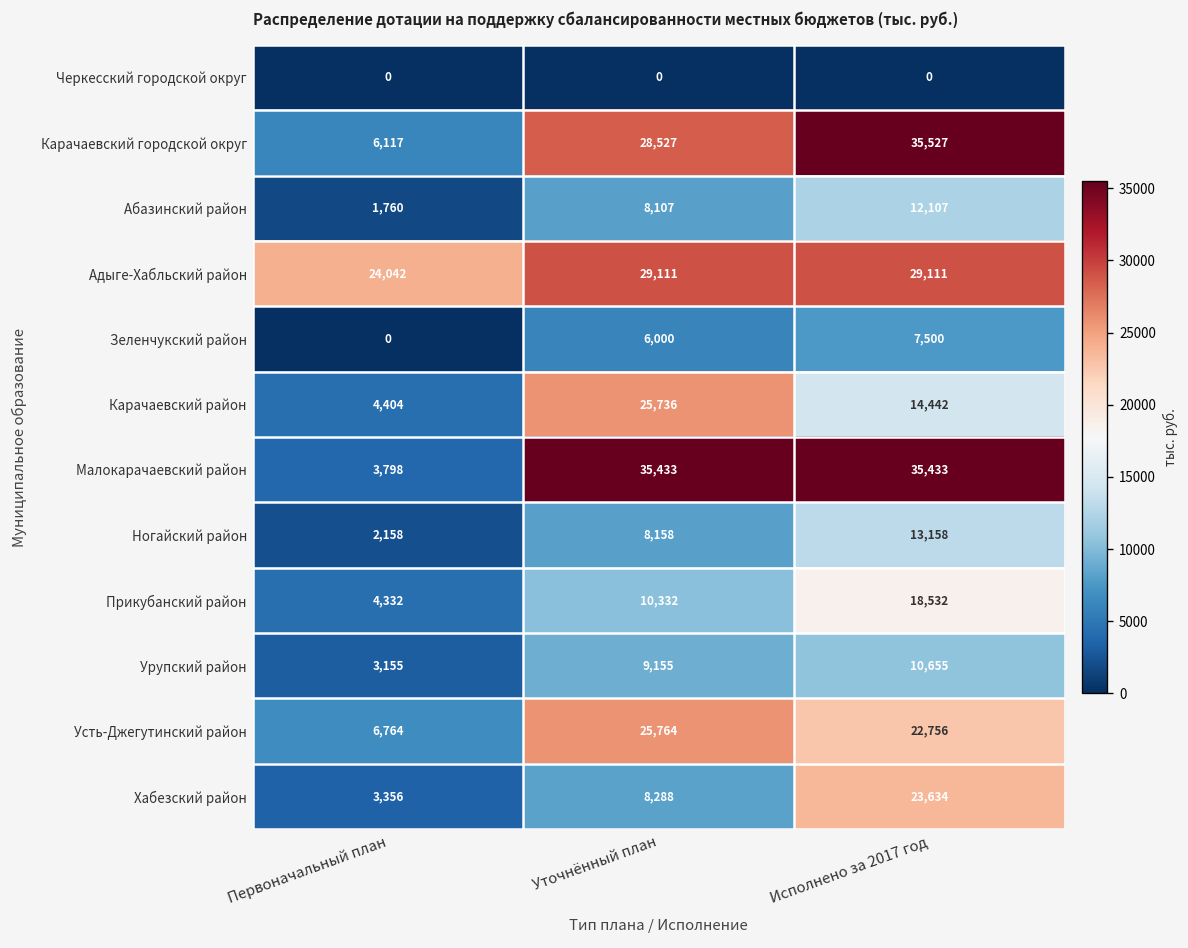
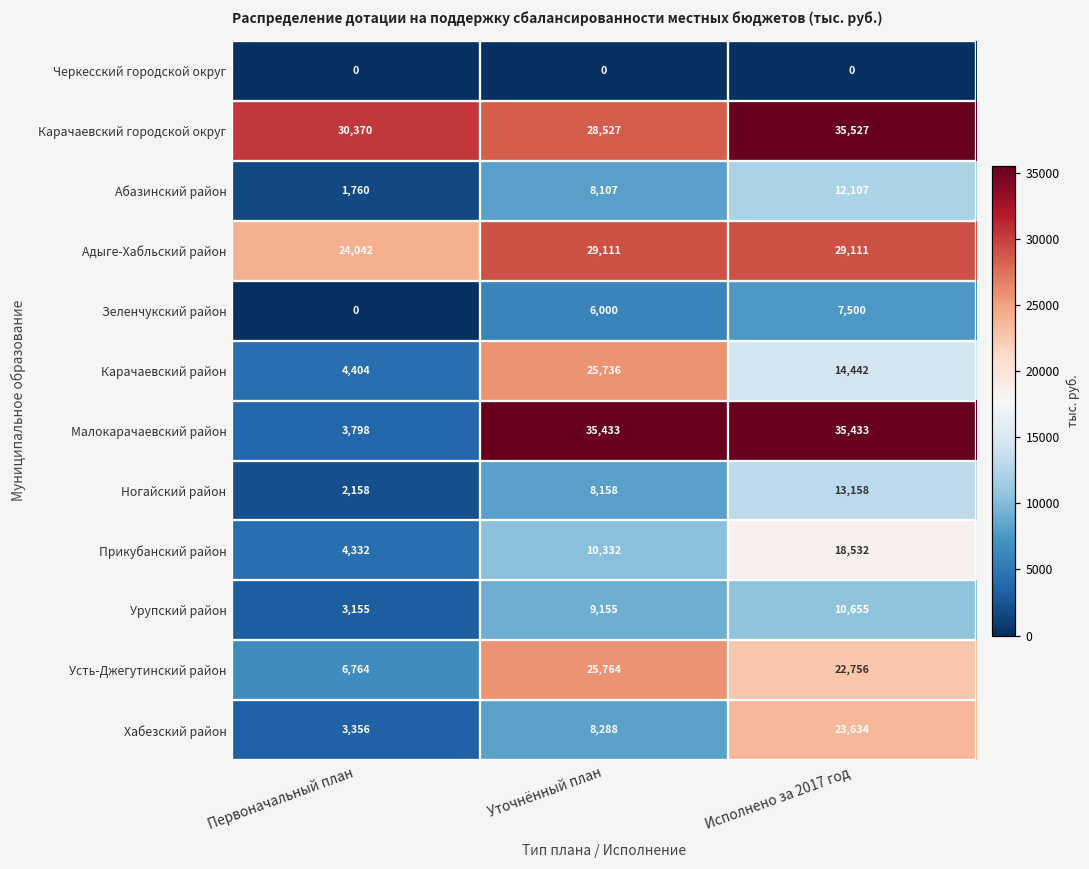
Карачаевский городской округ, Первоначальный план: 6,117 -> 30,370
